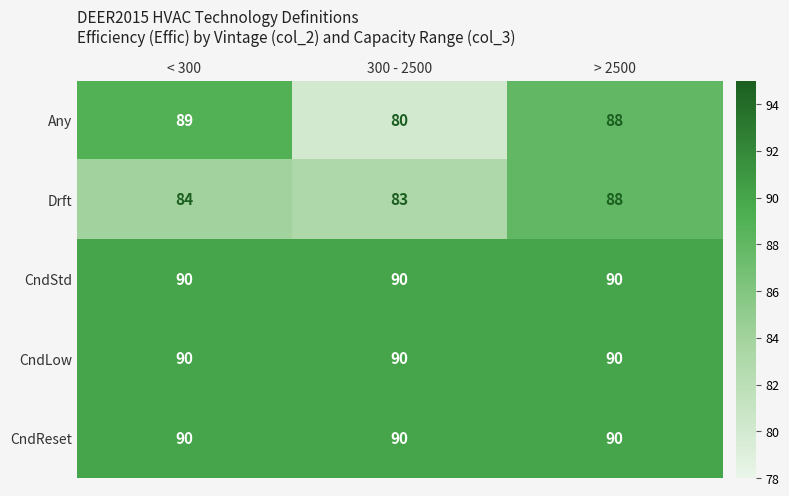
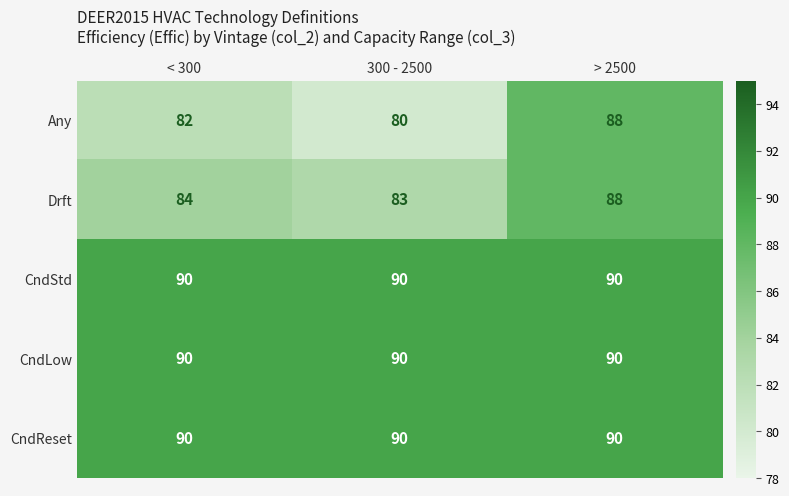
Any, < 300: 89 -> 82
